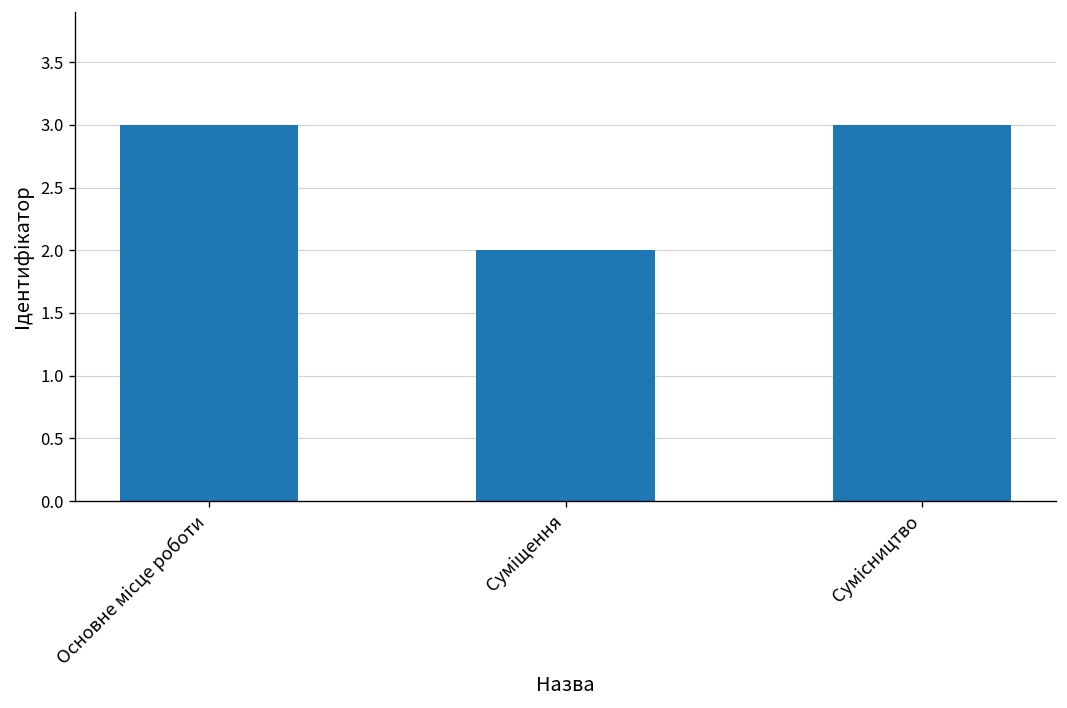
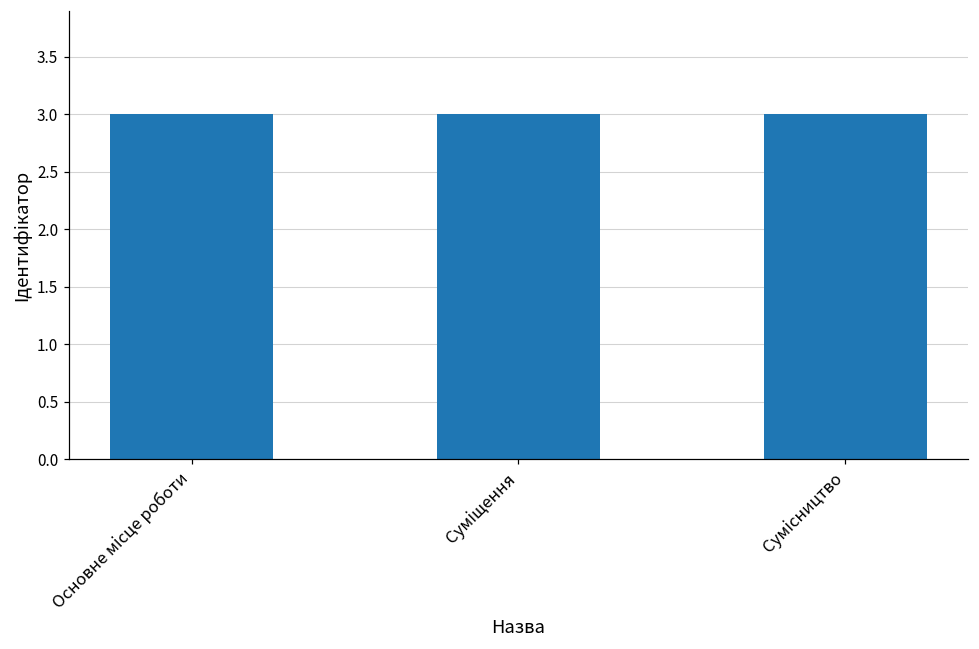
Суміщення: 2 -> 3
